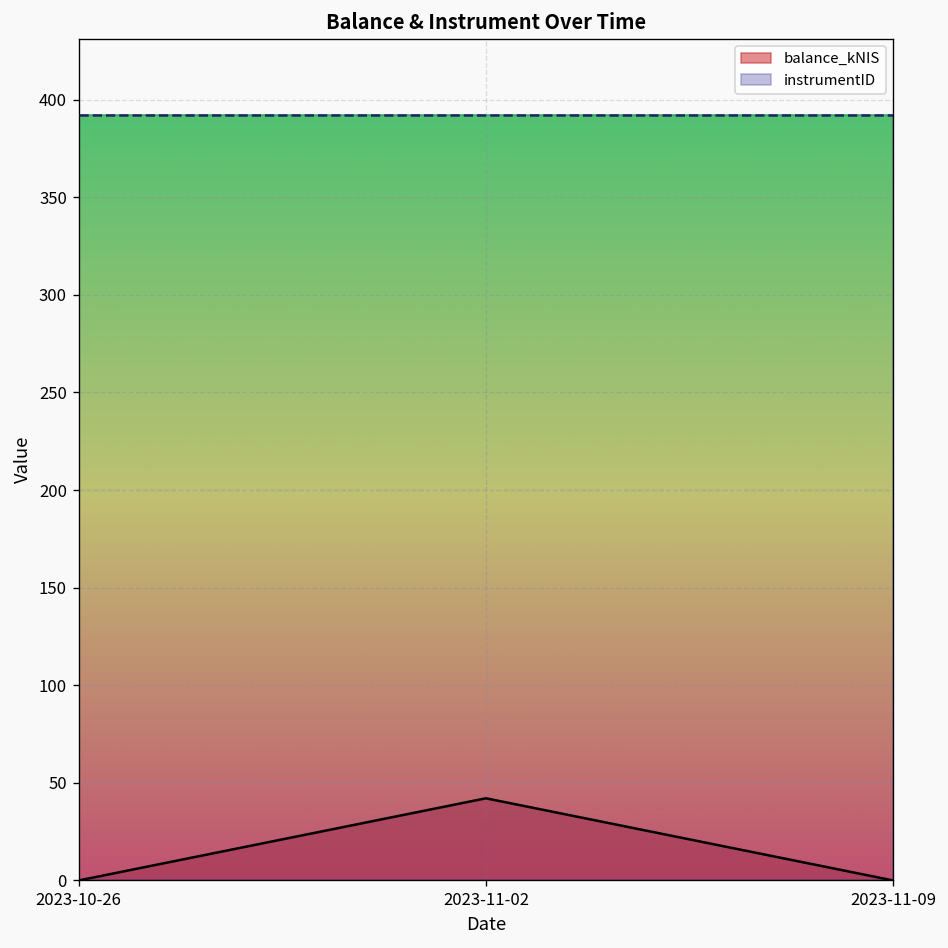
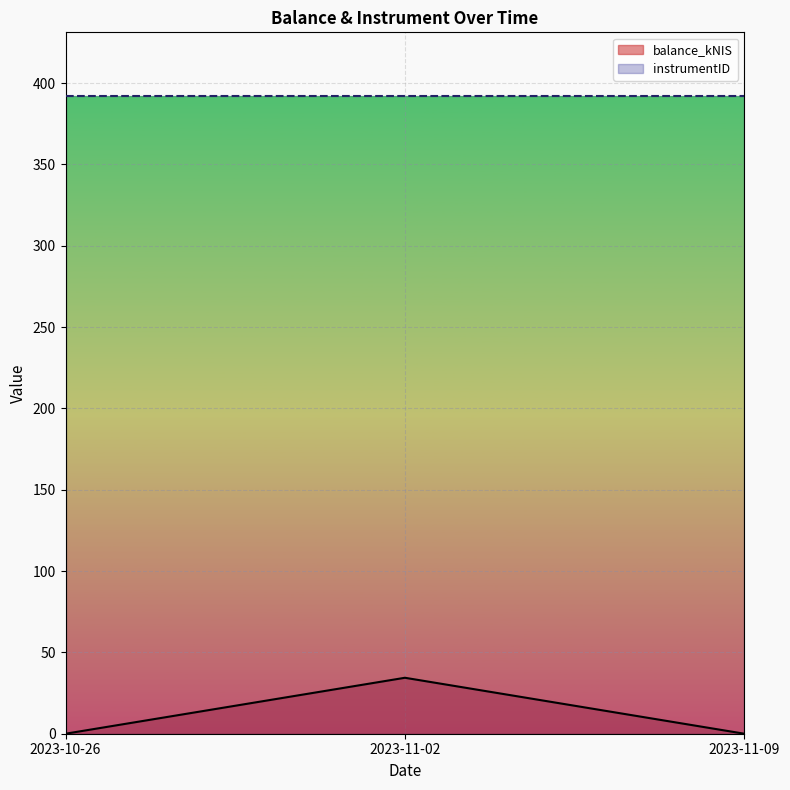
balance_kNIS, 2023-11-02: 42 -> 34
